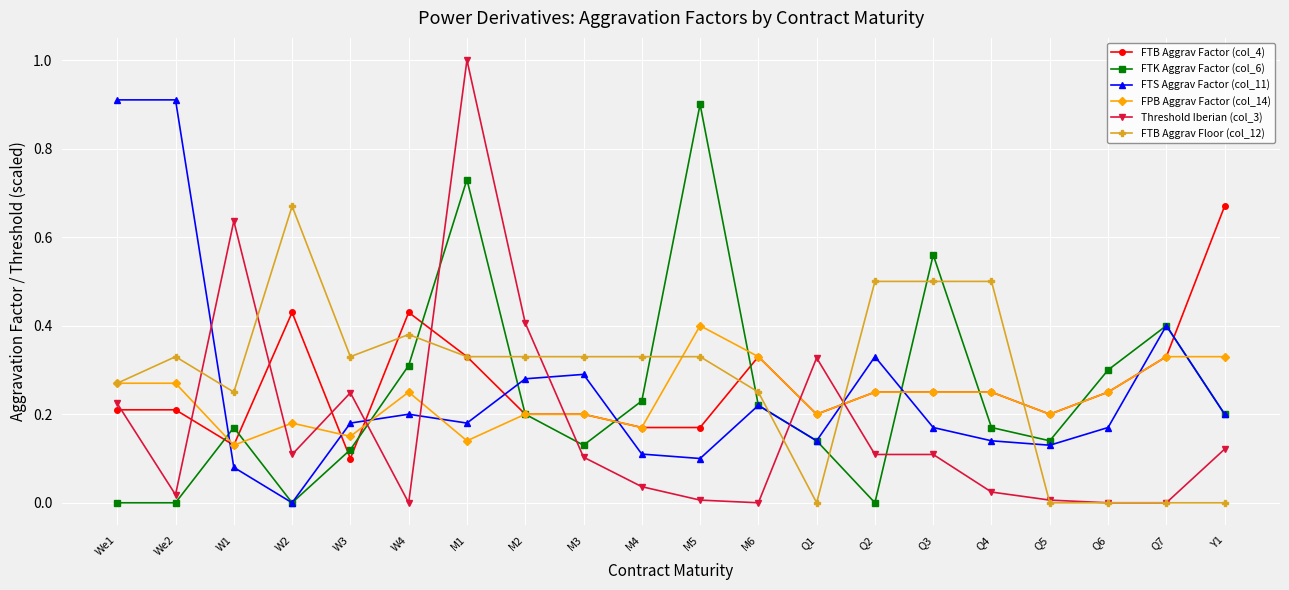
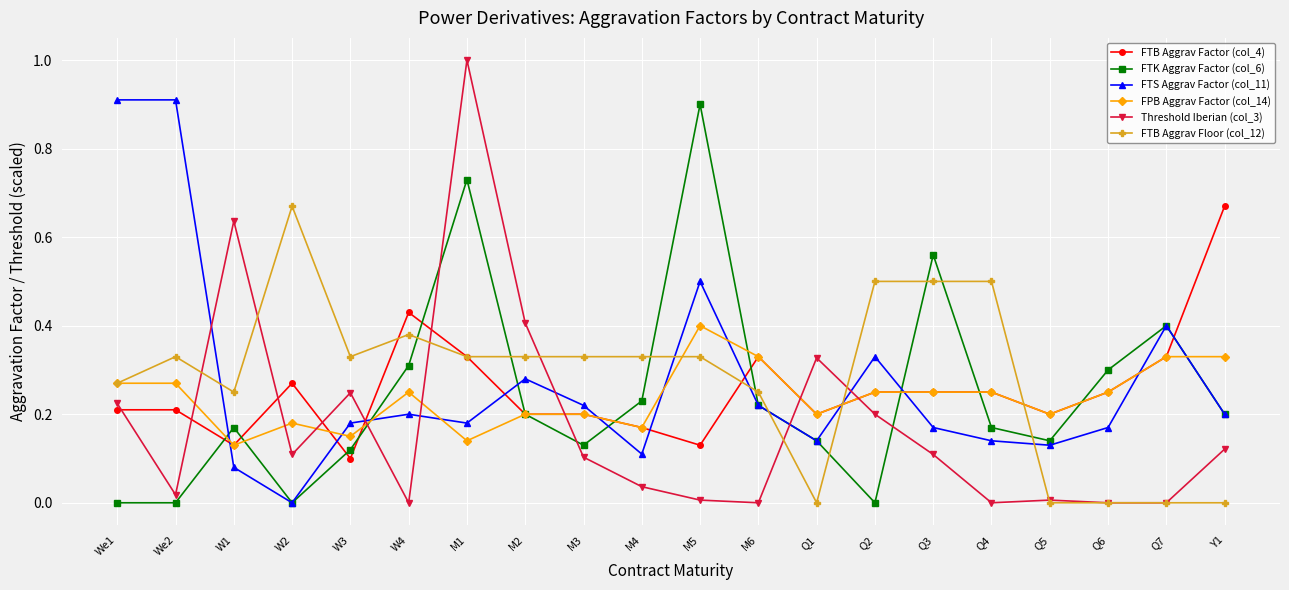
FTB Aggrav Factor (col_4), W2: 0.43 -> 0.27
FTS Aggrav Factor (col_11), M3: 0.29 -> 0.22
FTB Aggrav Factor (col_4), M5: 0.17 -> 0.13
FTS Aggrav Factor (col_11), M5: 0.1 -> 0.5
Threshold Iberian (col_3), Q2: 0.11 -> 0.20
Threshold Iberian (col_3), Q4: 0.02 -> 0.00
